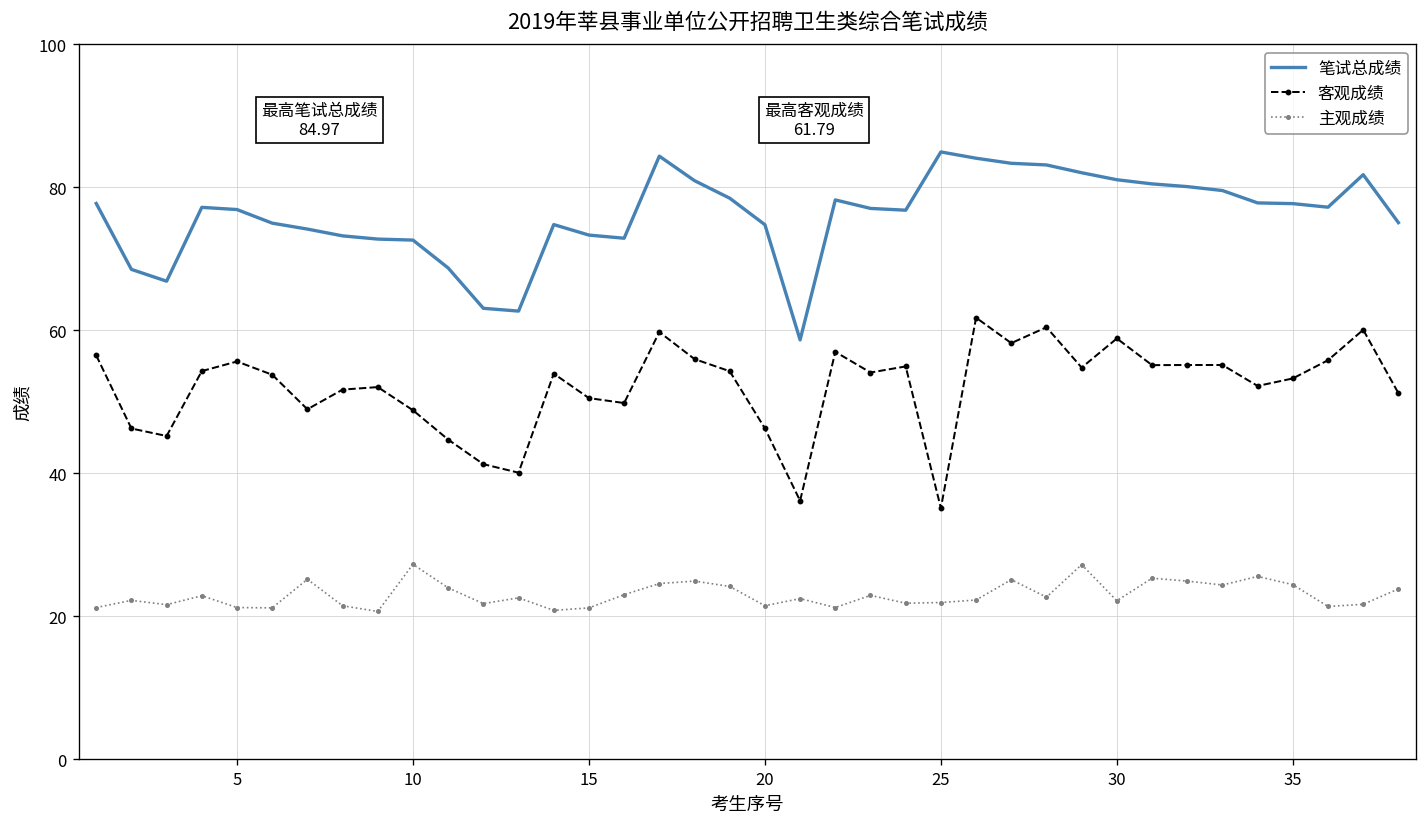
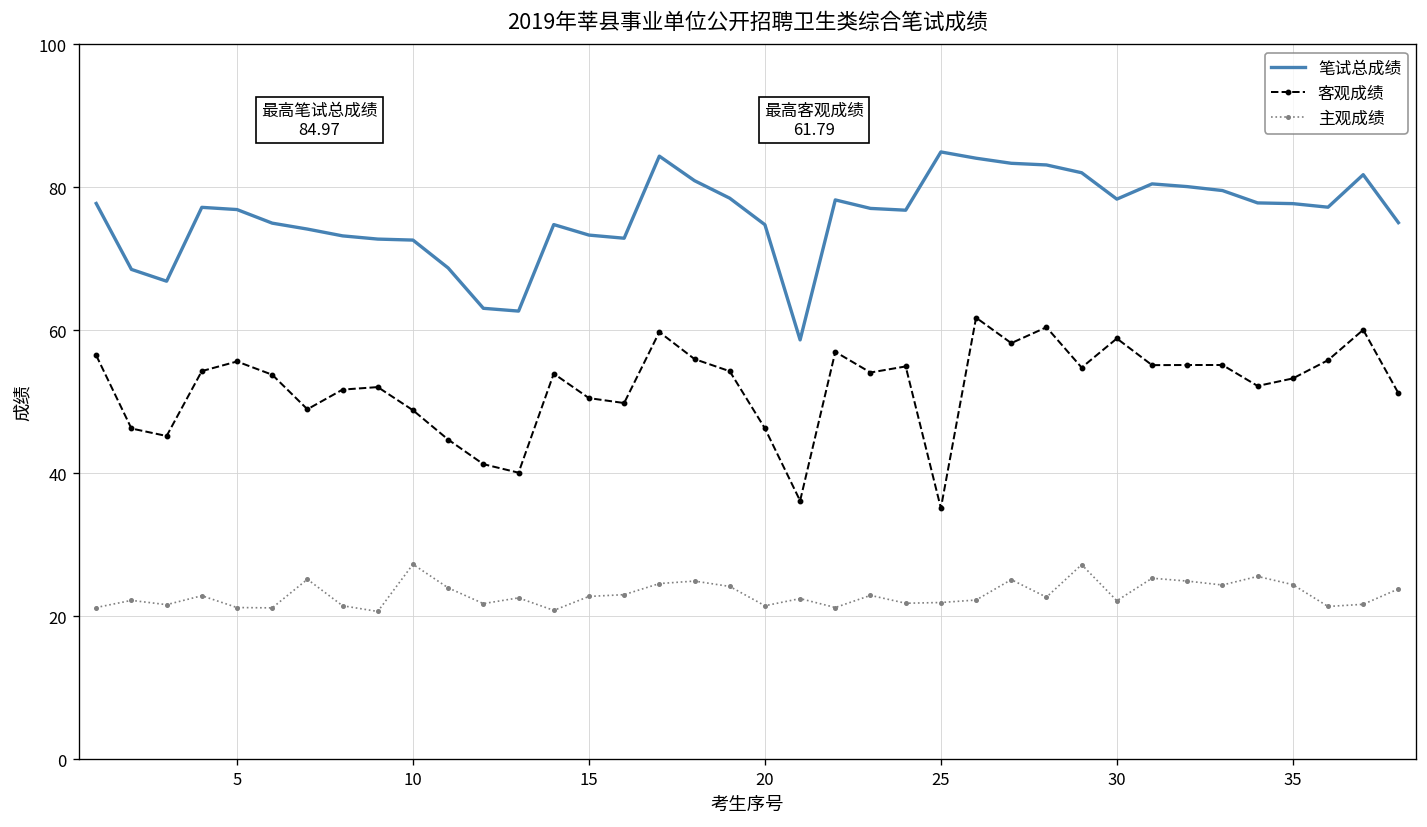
主观成绩, 15: 21 -> 23
笔试总成绩, 30: 81 -> 78
